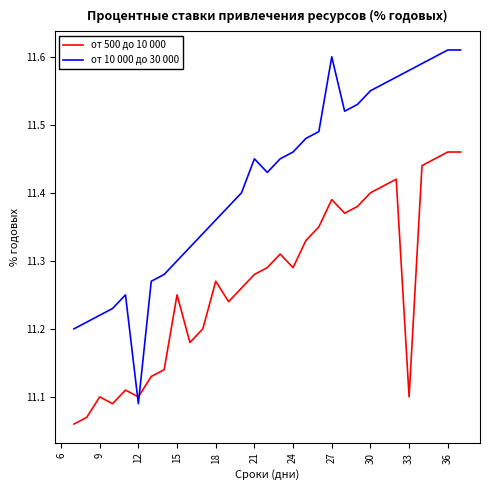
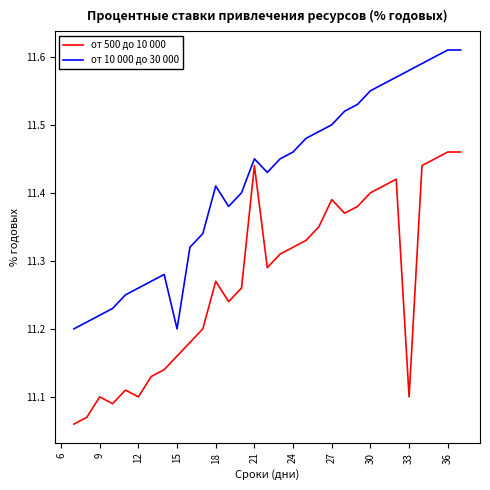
от 10 000 до 30 000, 12: 11.09 -> 11.26
от 500 до 10 000, 15: 11.25 -> 11.16
от 10 000 до 30 000, 15: 11.3 -> 11.2
от 10 000 до 30 000, 18: 11.36 -> 11.41
от 500 до 10 000, 21: 11.28 -> 11.44
от 500 до 10 000, 24: 11.29 -> 11.32
от 10 000 до 30 000, 27: 11.6 -> 11.5
